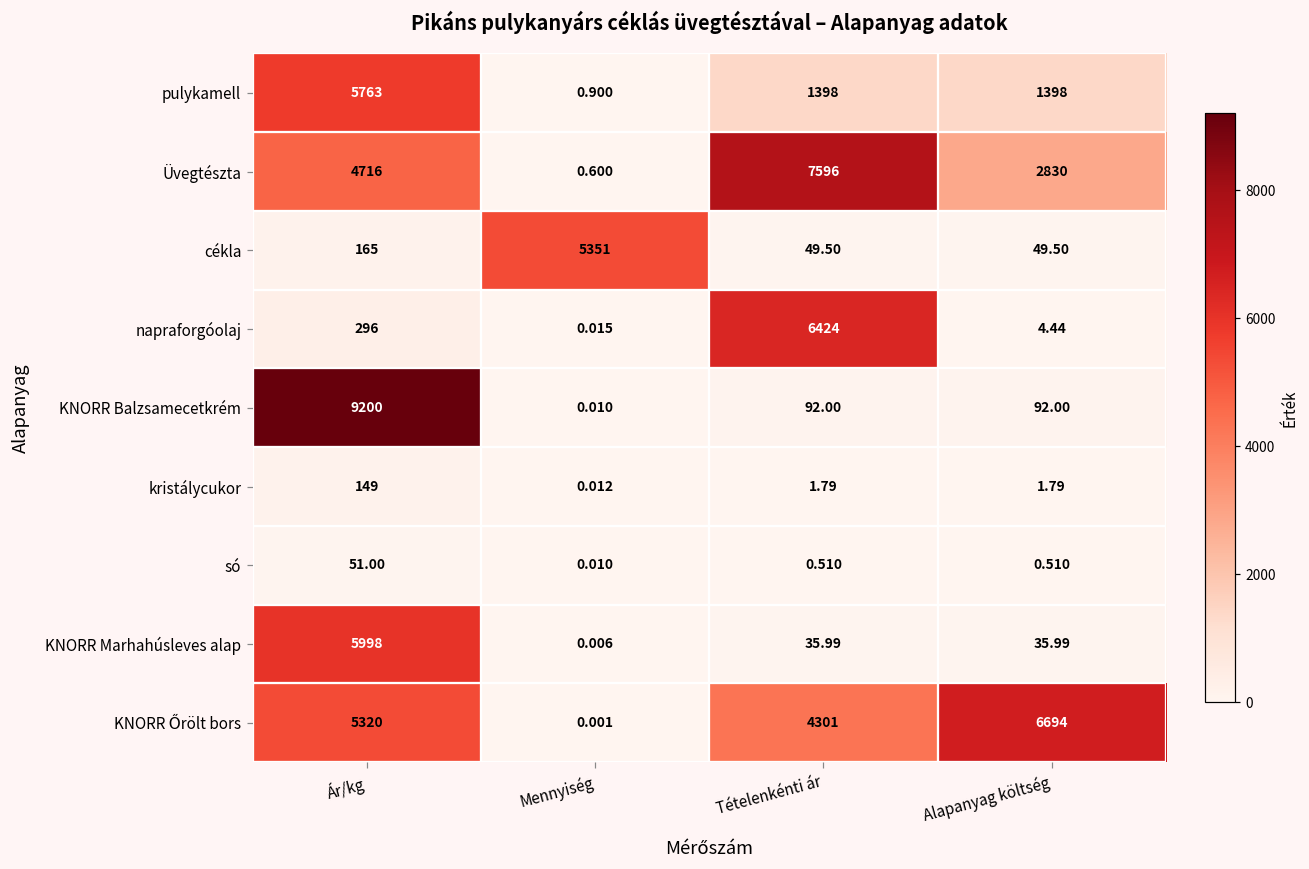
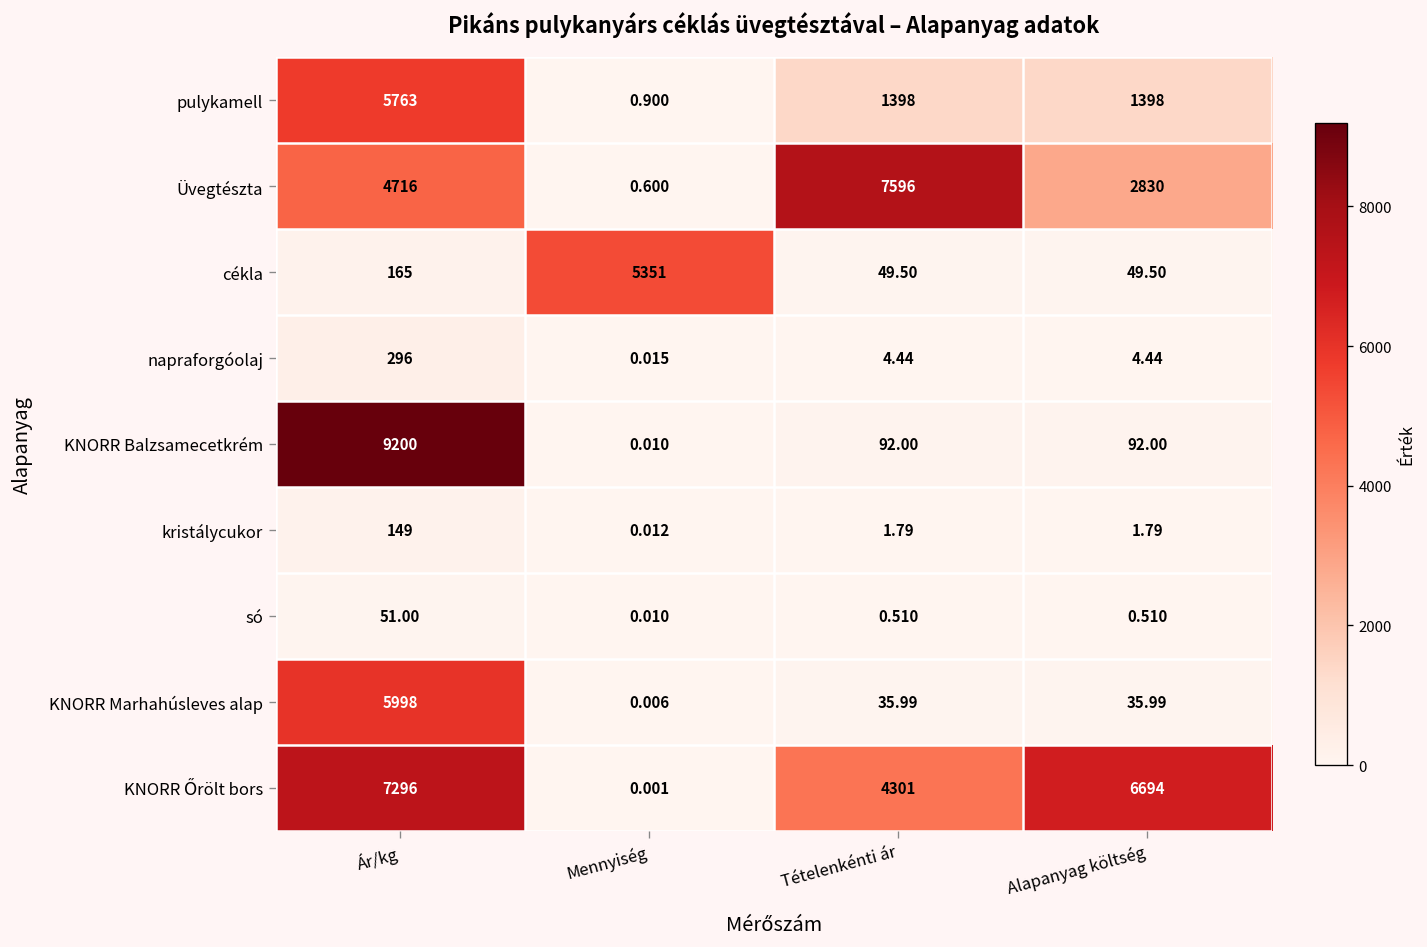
napraforgóolaj, Tételenkénti ár: 6424 -> 4.44
KNORR Őrölt bors, Ár/kg: 5320 -> 7296
